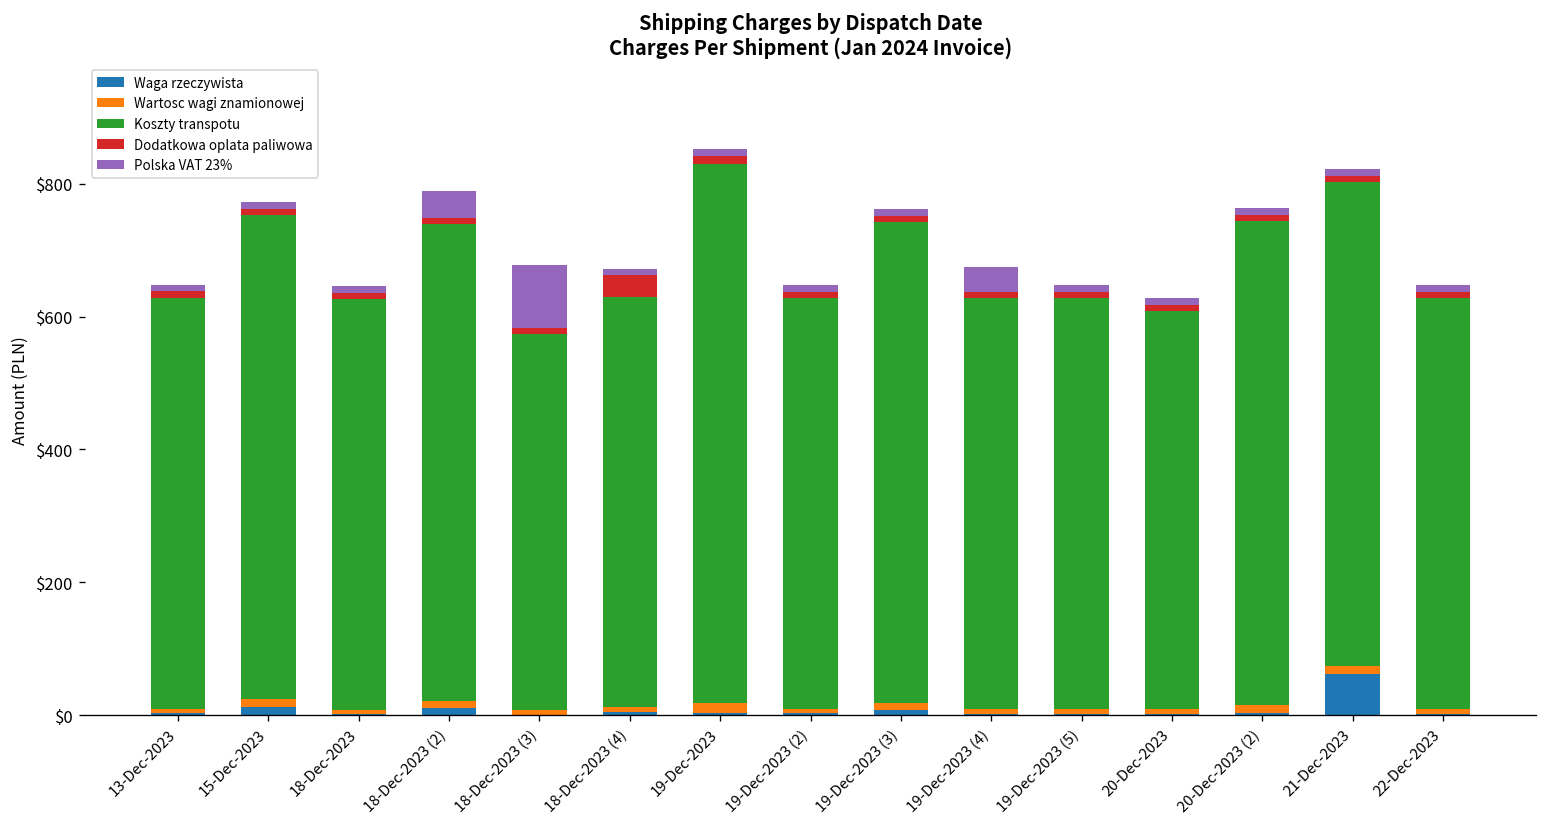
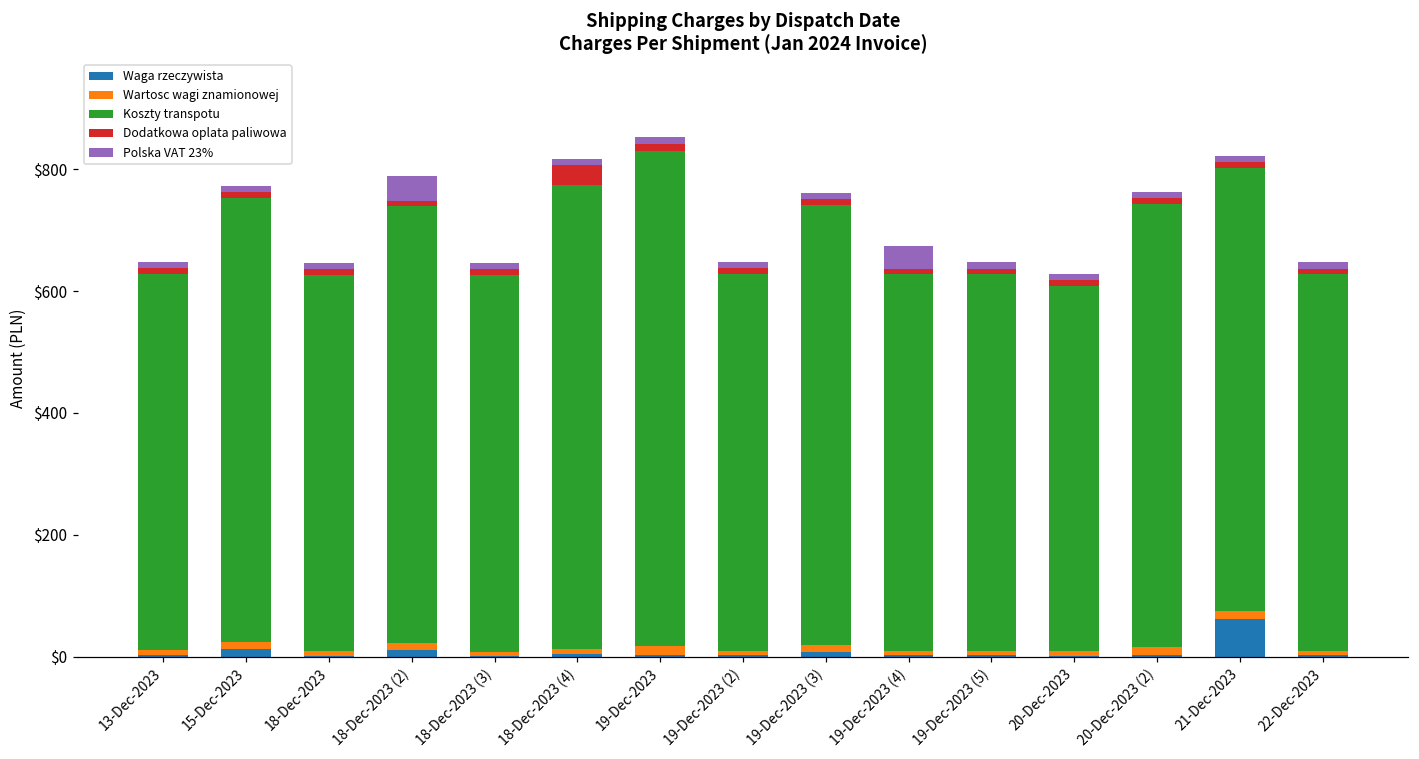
Koszty transpotu, 18-Dec-2023 (3): $570 -> $620
Polska VAT 23%, 18-Dec-2023 (3): $100 -> $10
Koszty transpotu, 18-Dec-2023 (4): $620 -> $760
